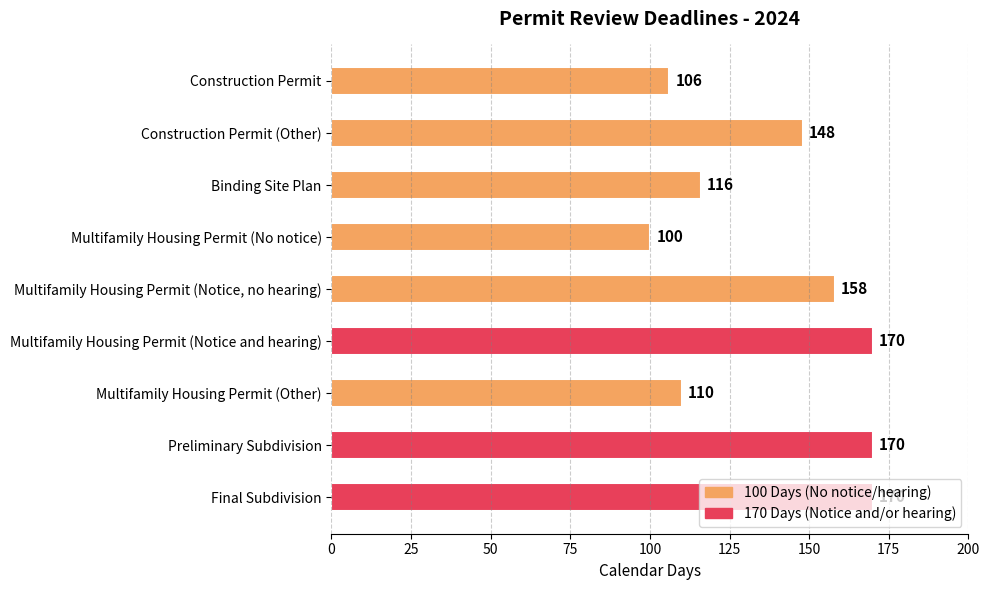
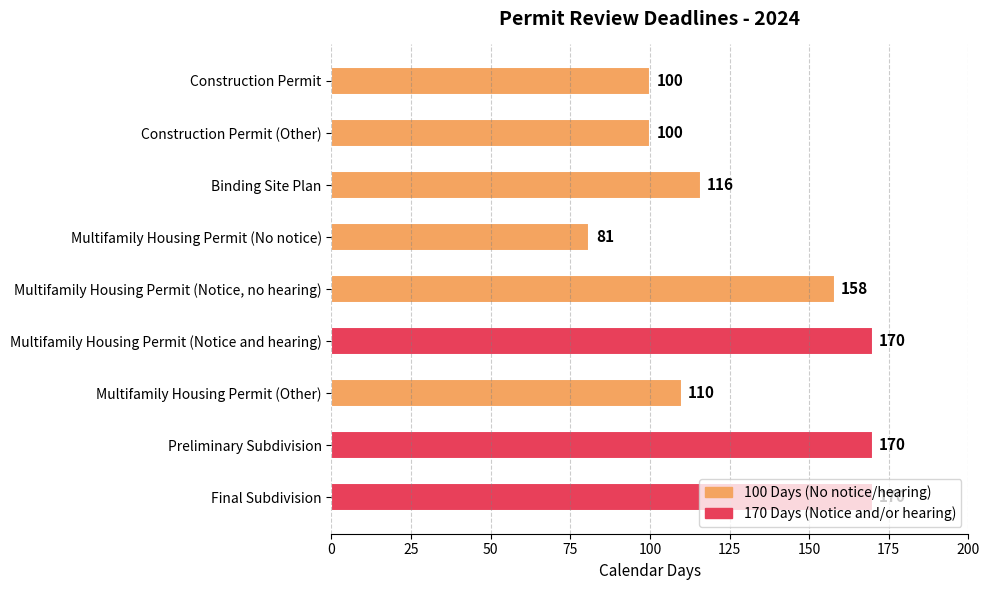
Construction Permit: 106 -> 100
Construction Permit (Other): 148 -> 100
Multifamily Housing Permit (No notice): 100 -> 81
